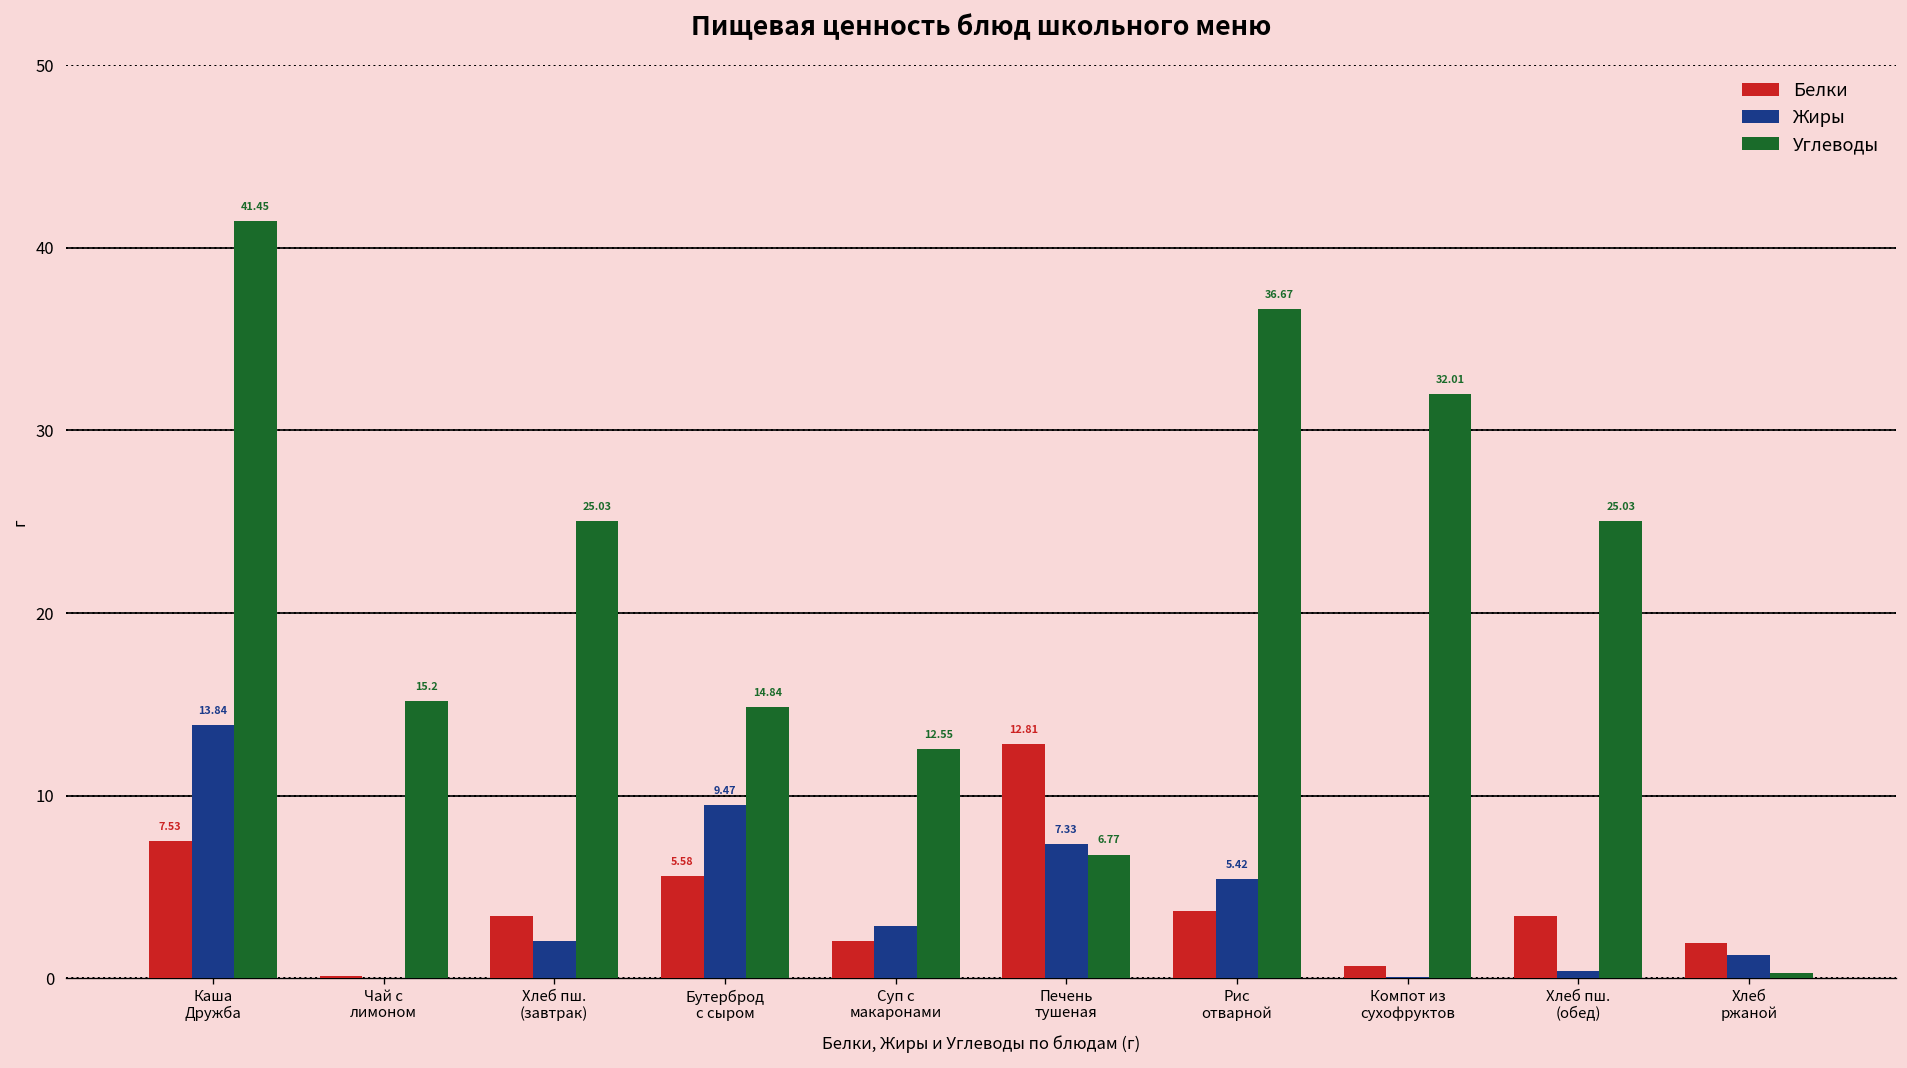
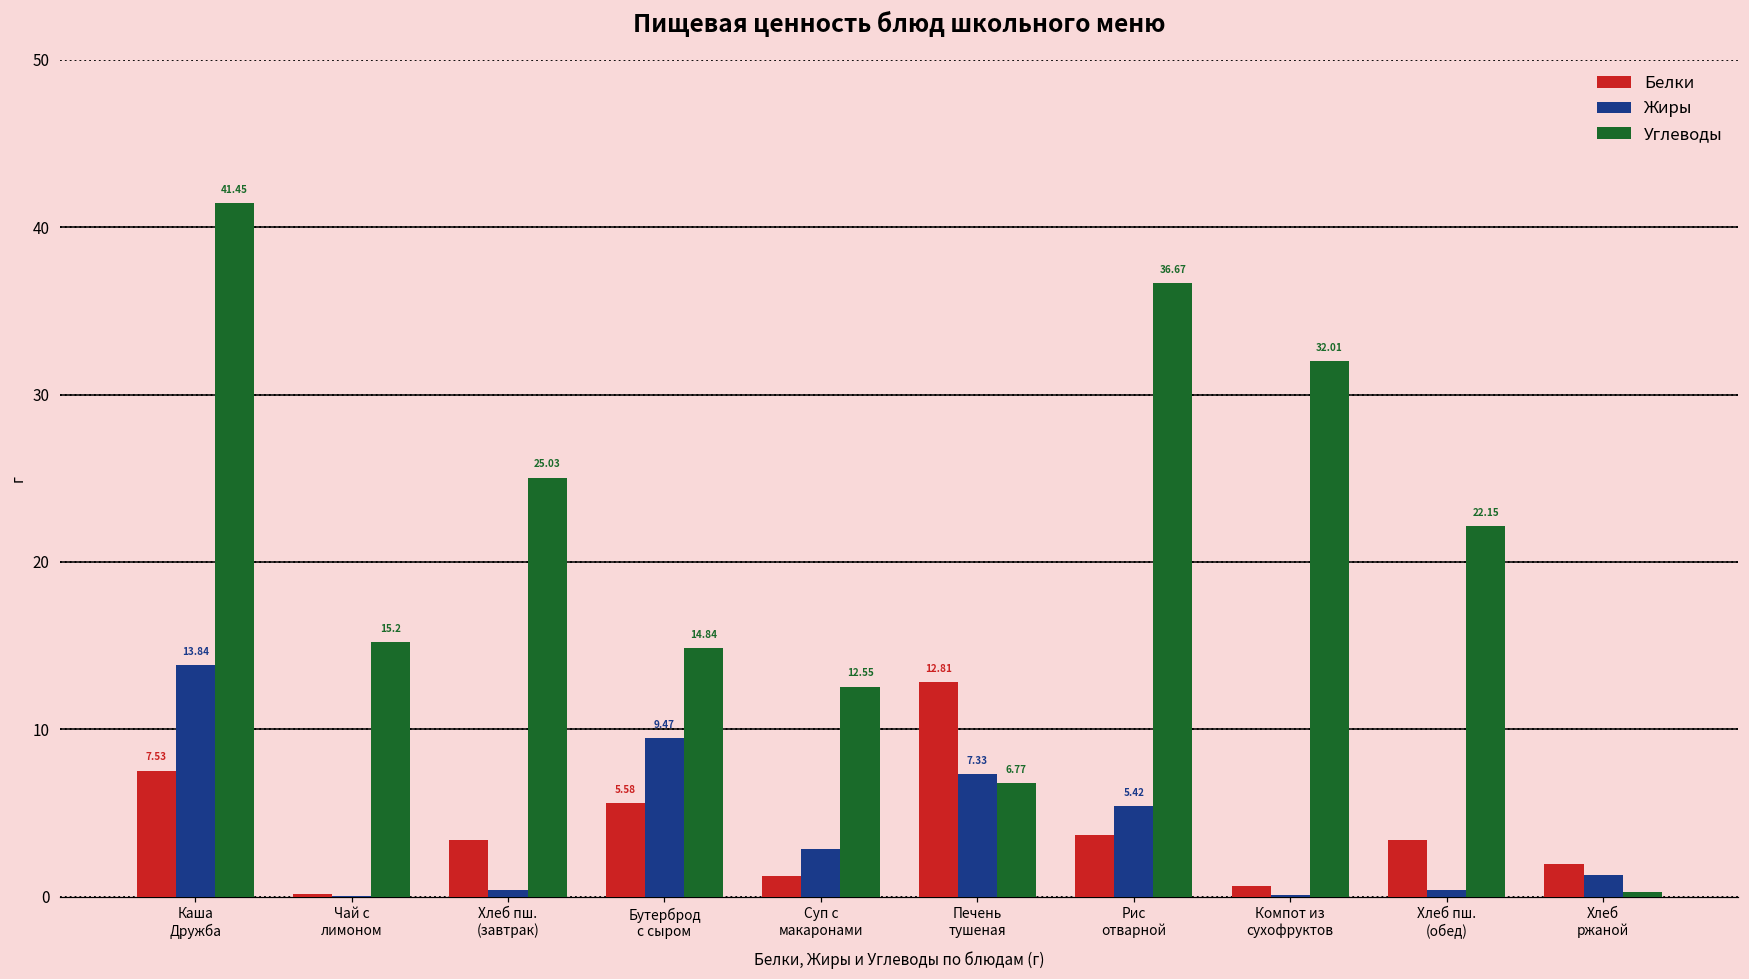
Жиры, Хлеб пш. (завтрак): 2.0 -> 0.4
Белки, Суп с макаронами: 2.1 -> 1.2
Углеводы, Хлеб пш. (обед): 25.03 -> 22.15
